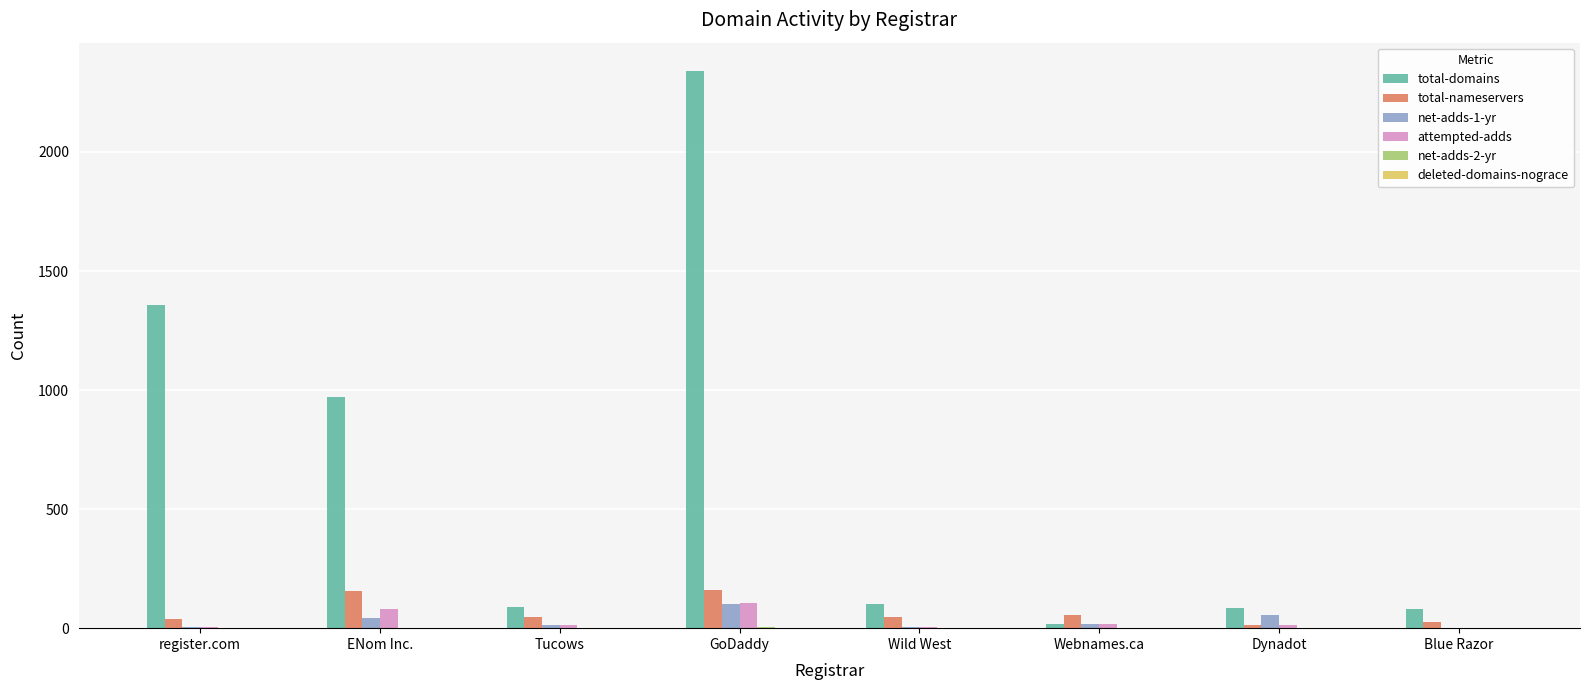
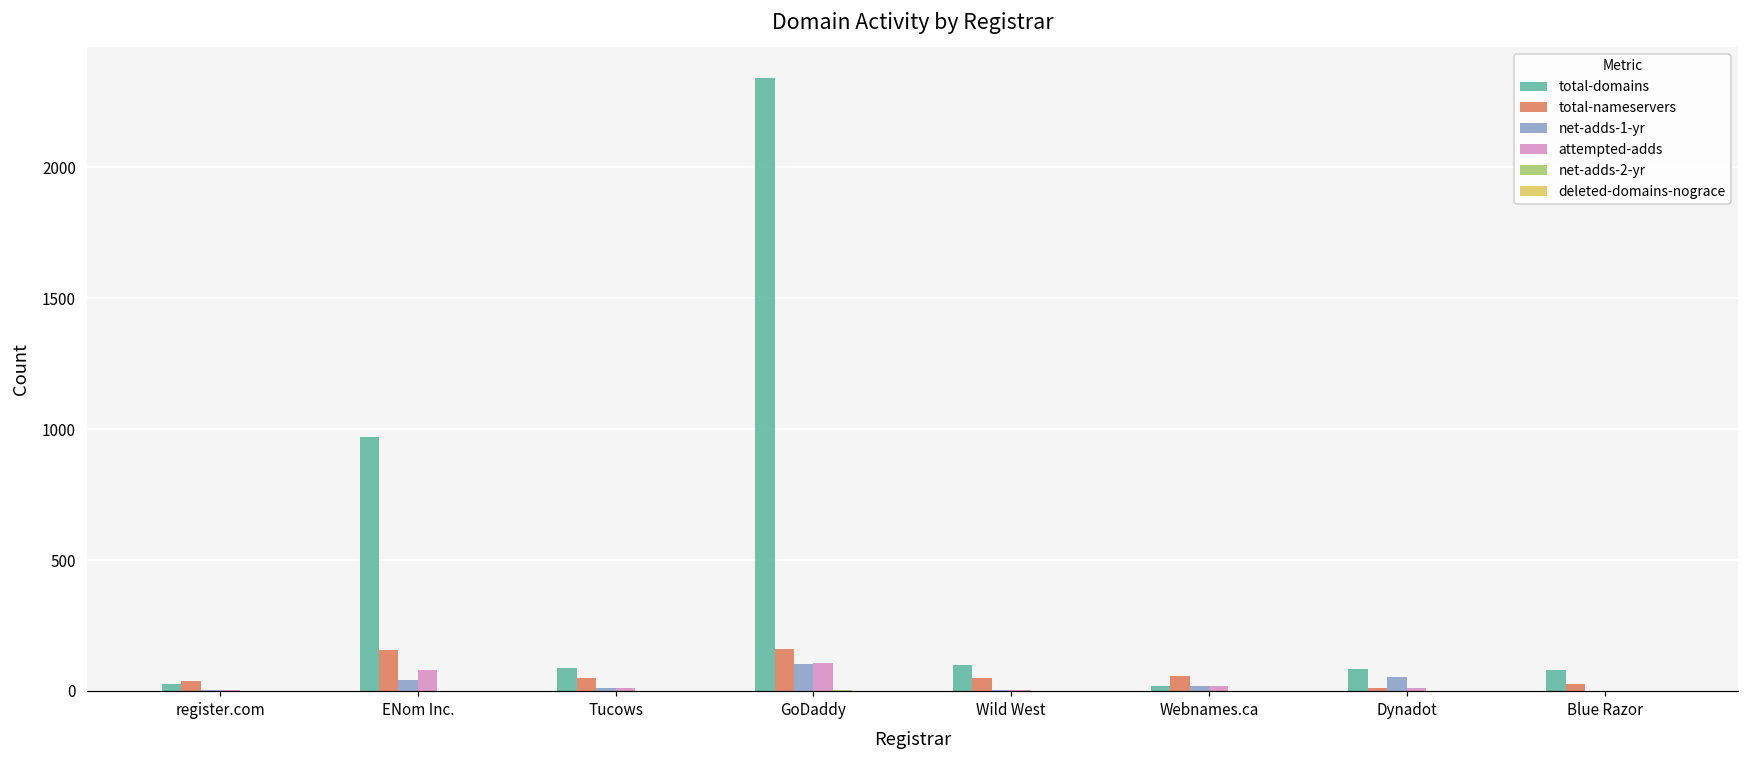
total-domains, register.com: 1360 -> 30
